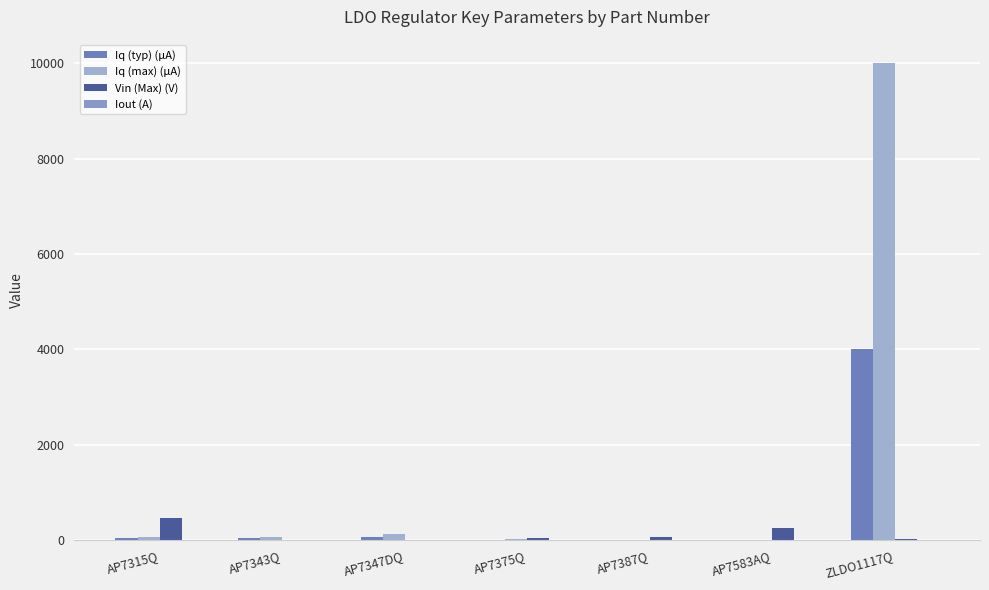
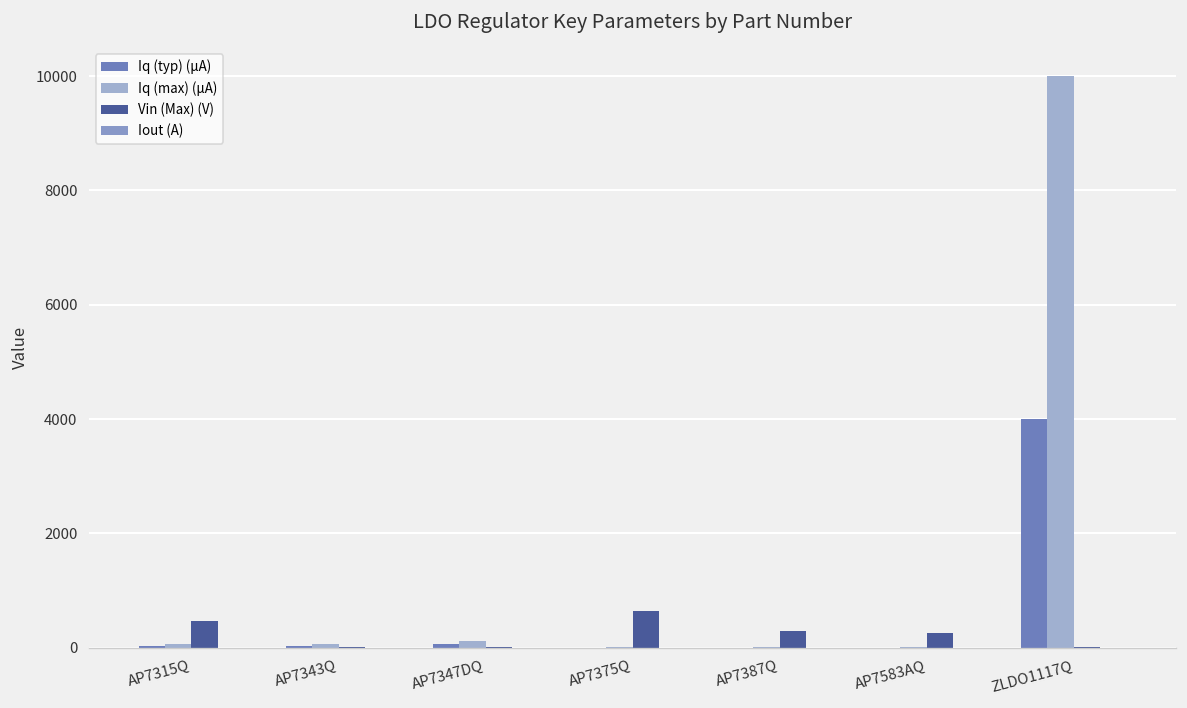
Vin (Max) (V), AP7375Q: 0 -> 600
Vin (Max) (V), AP7387Q: 100 -> 300
